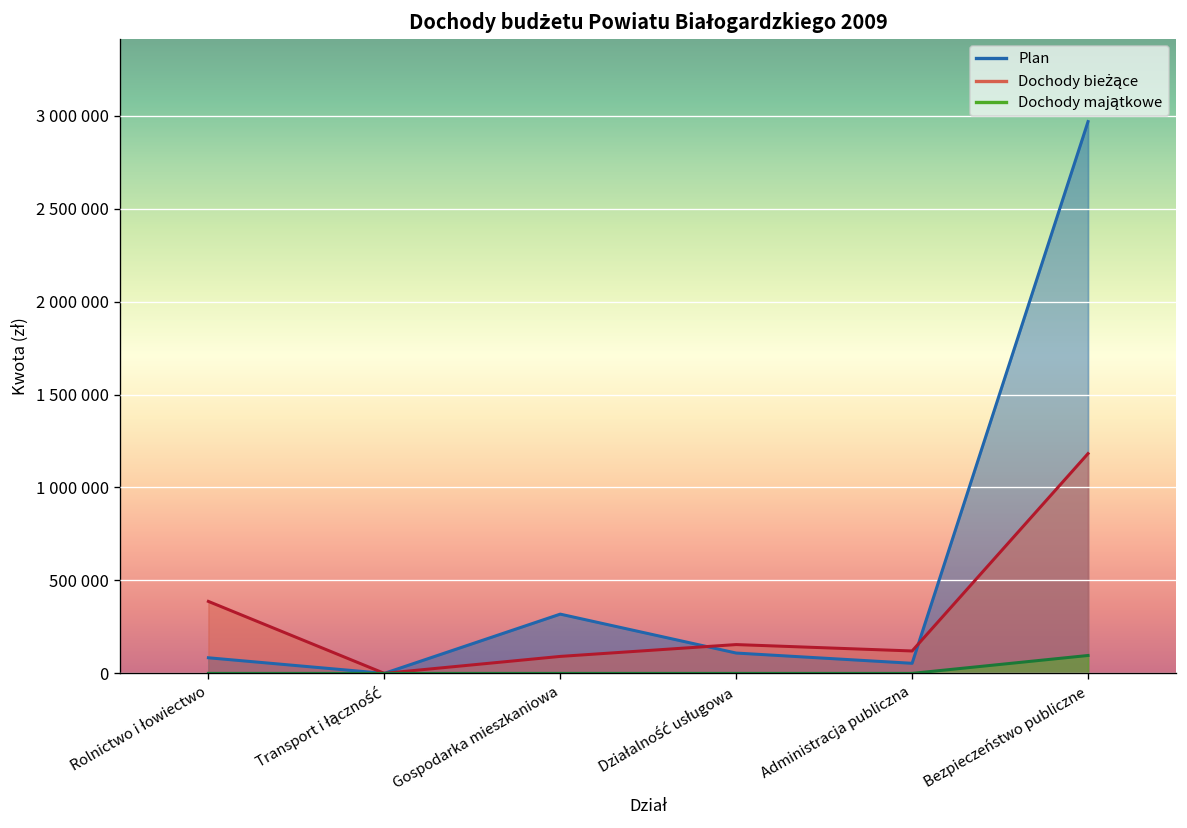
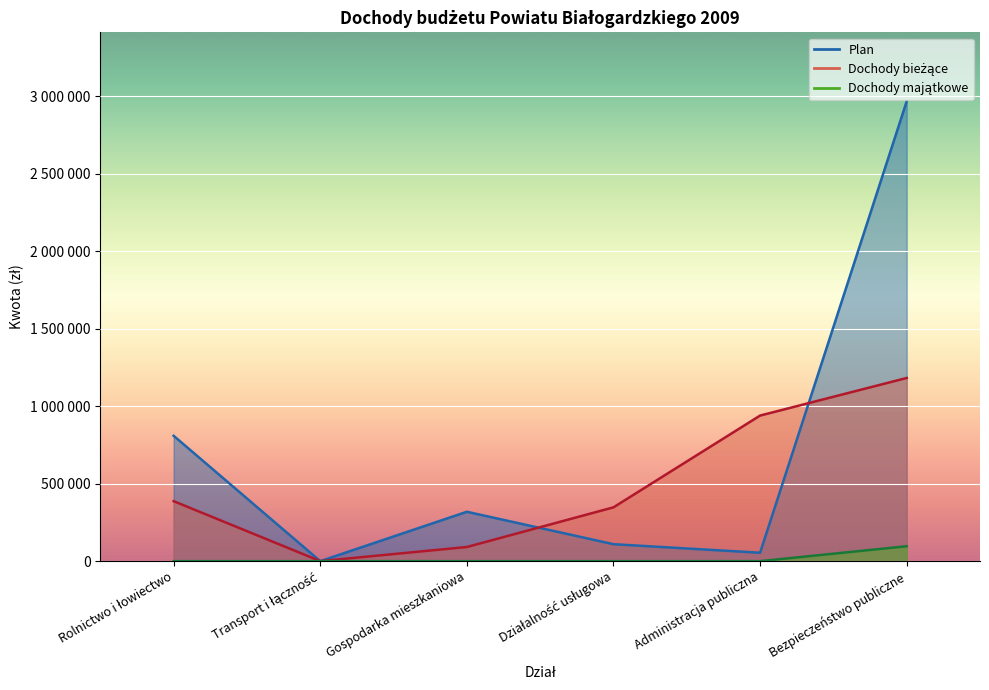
Plan, Rolnictwo i łowiectwo: 80000 -> 810000
Dochody bieżące, Działalność usługowa: 150000 -> 350000
Dochody bieżące, Administracja publiczna: 120000 -> 940000
